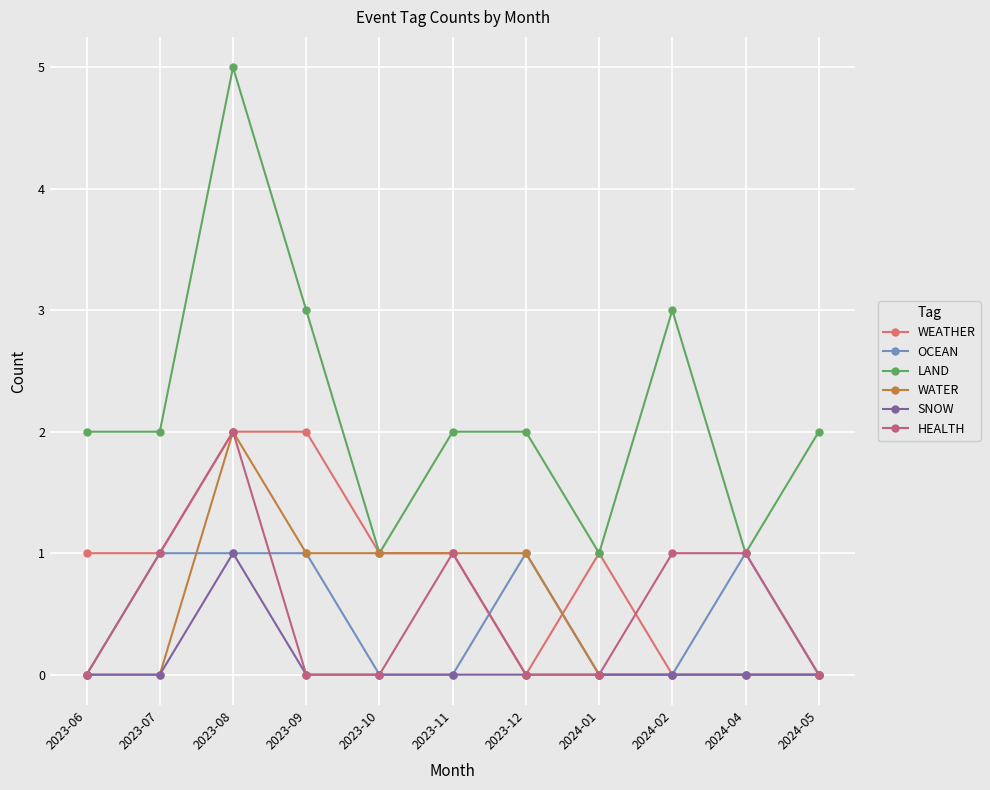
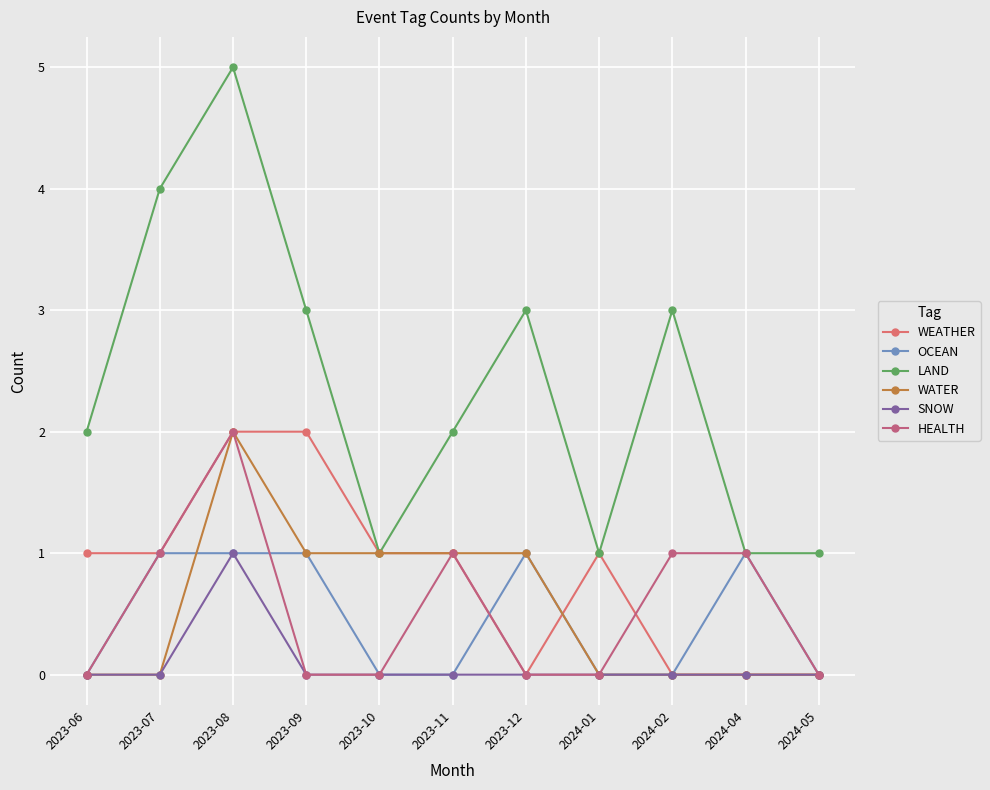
LAND, 2023-07: 2 -> 4
LAND, 2023-12: 2 -> 3
LAND, 2024-05: 2 -> 1
